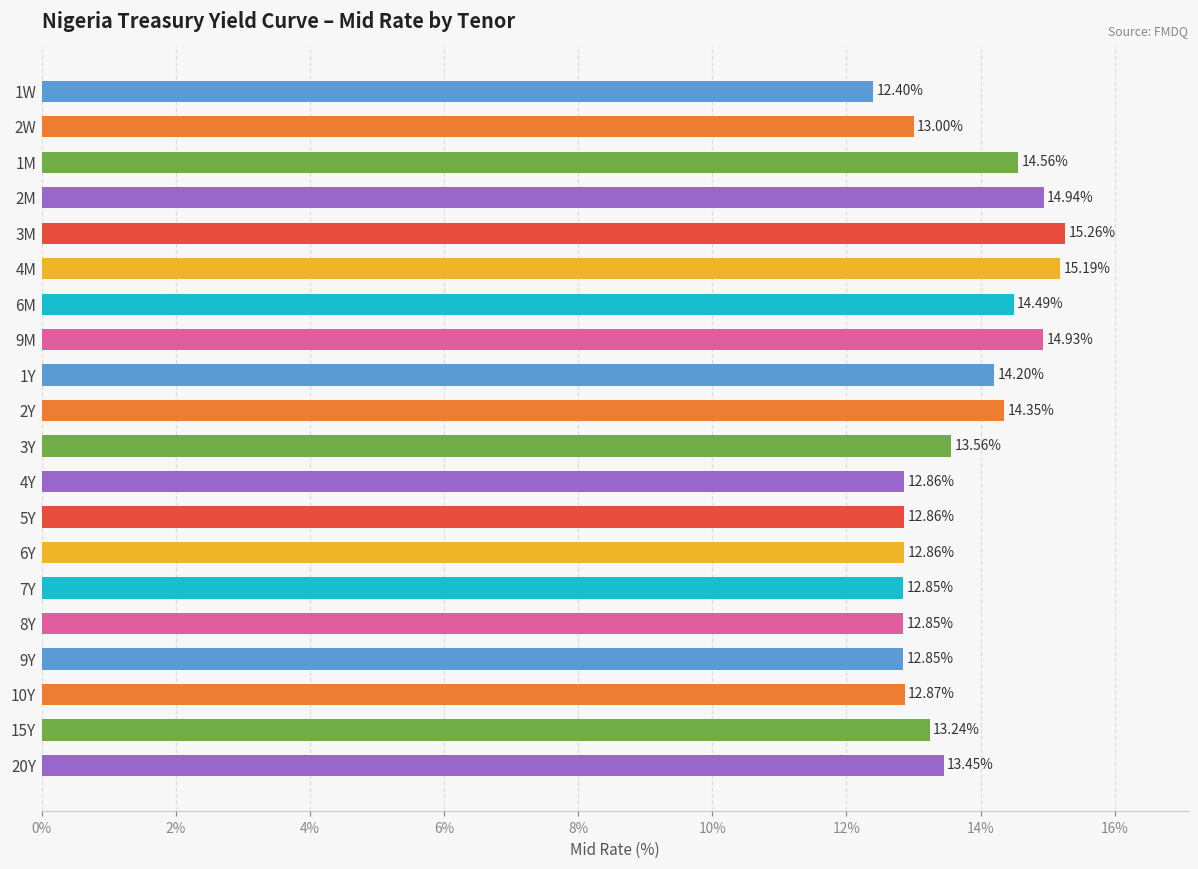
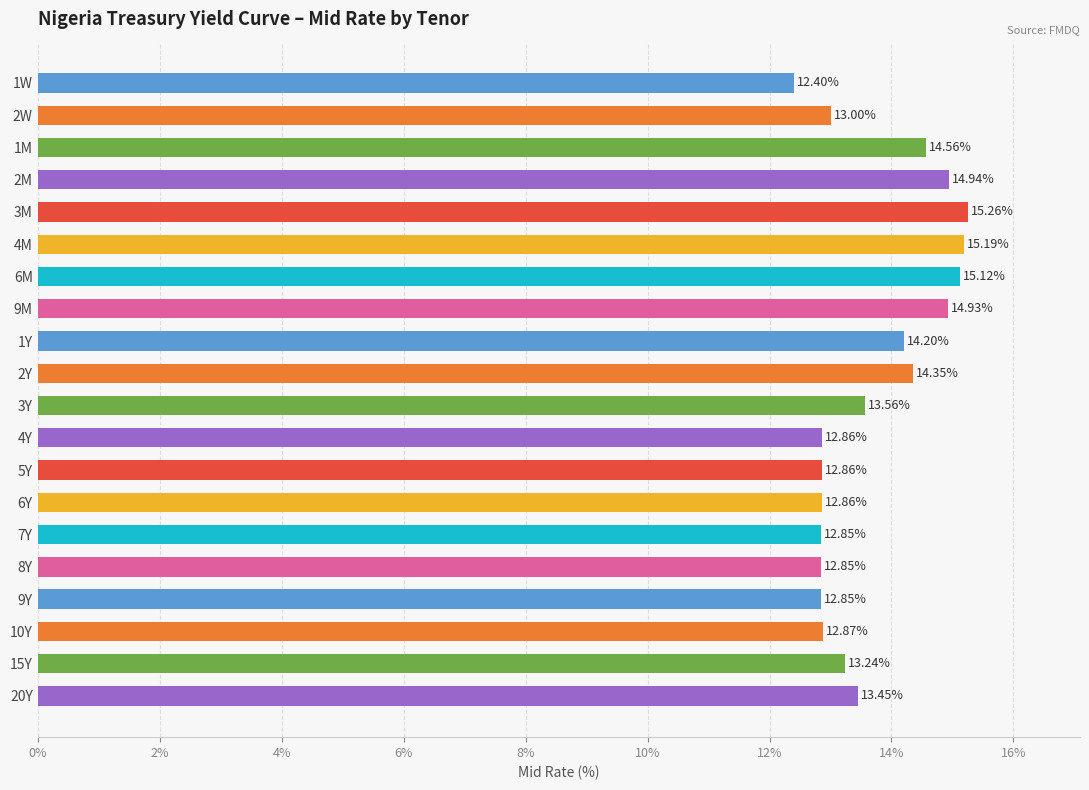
6M: 14.49% -> 15.12%
